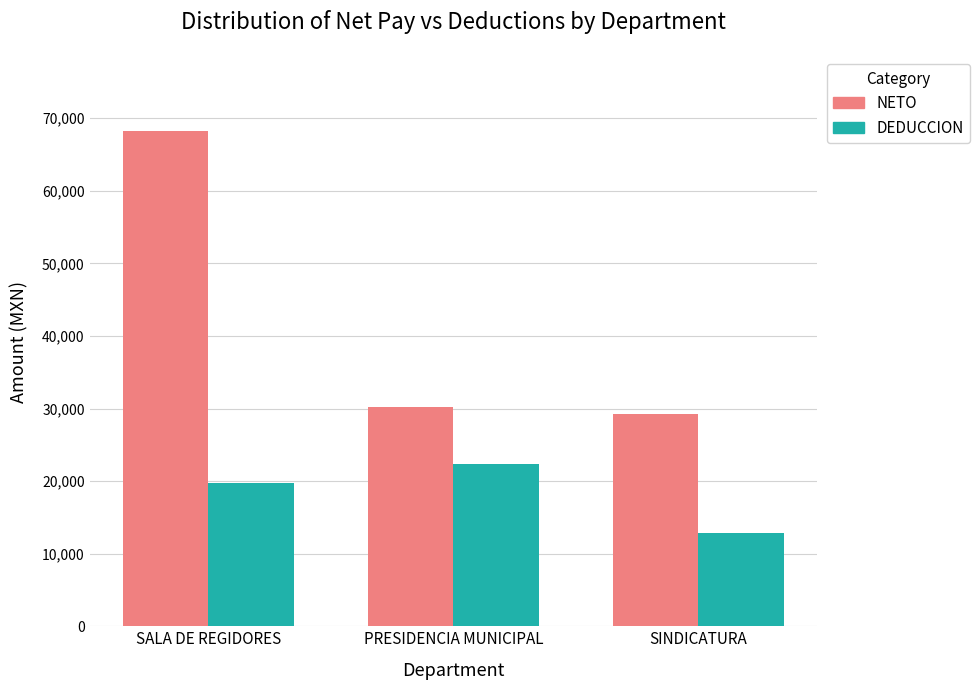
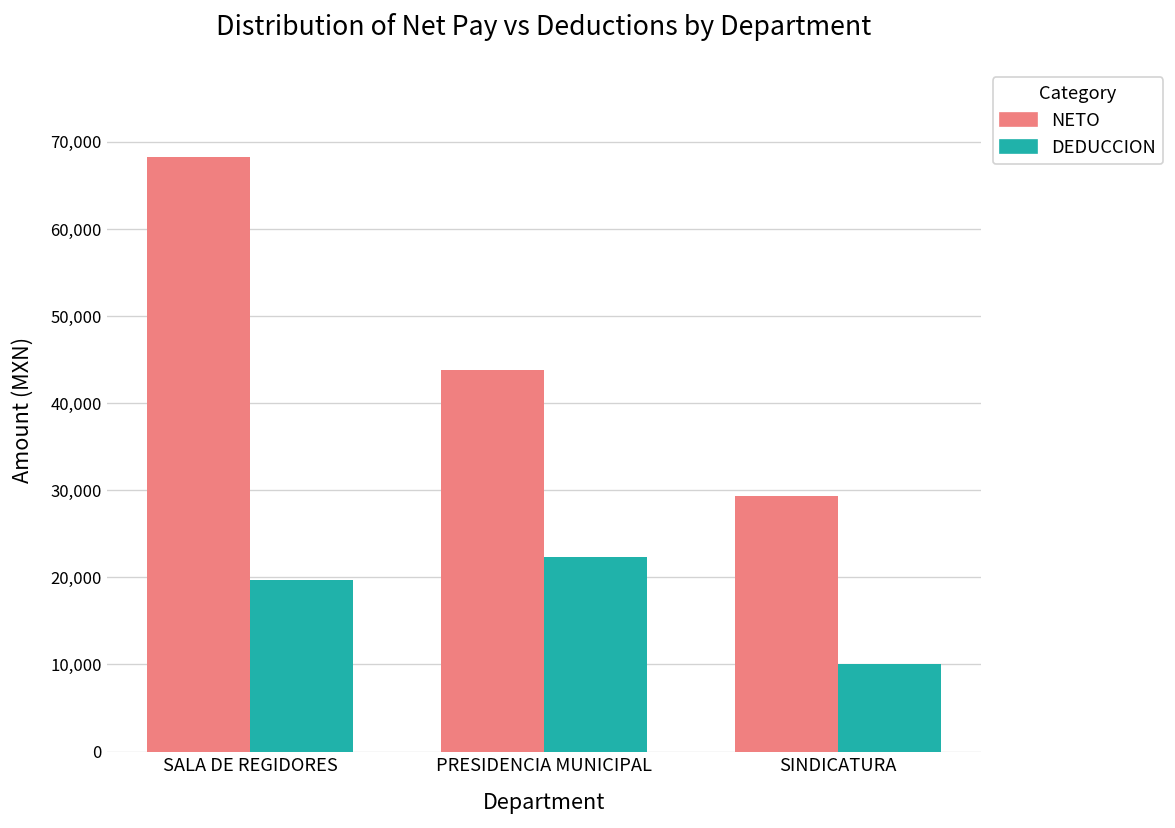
NETO, PRESIDENCIA MUNICIPAL: 30,000 -> 44,000
DEDUCCION, SINDICATURA: 13,000 -> 10,000
